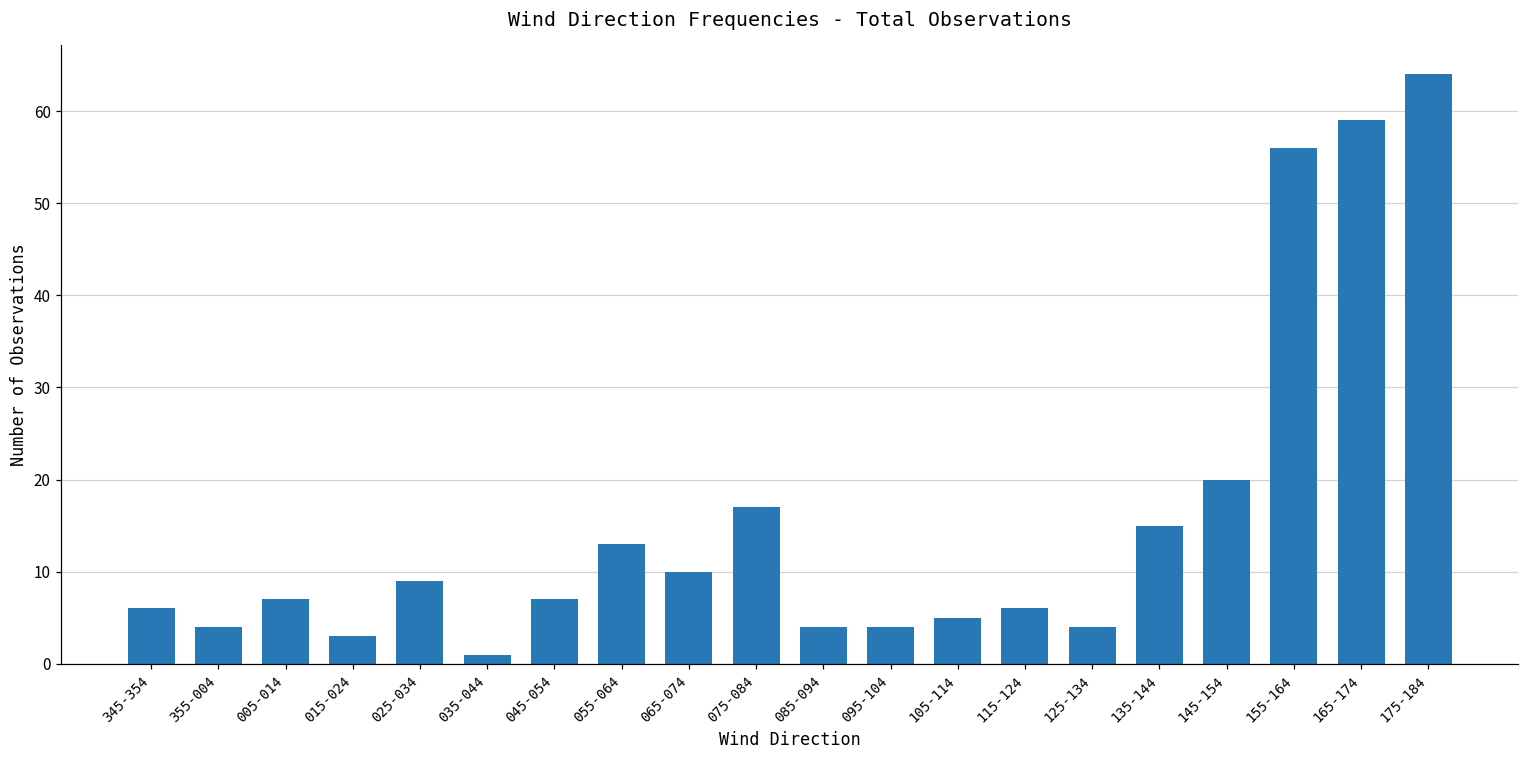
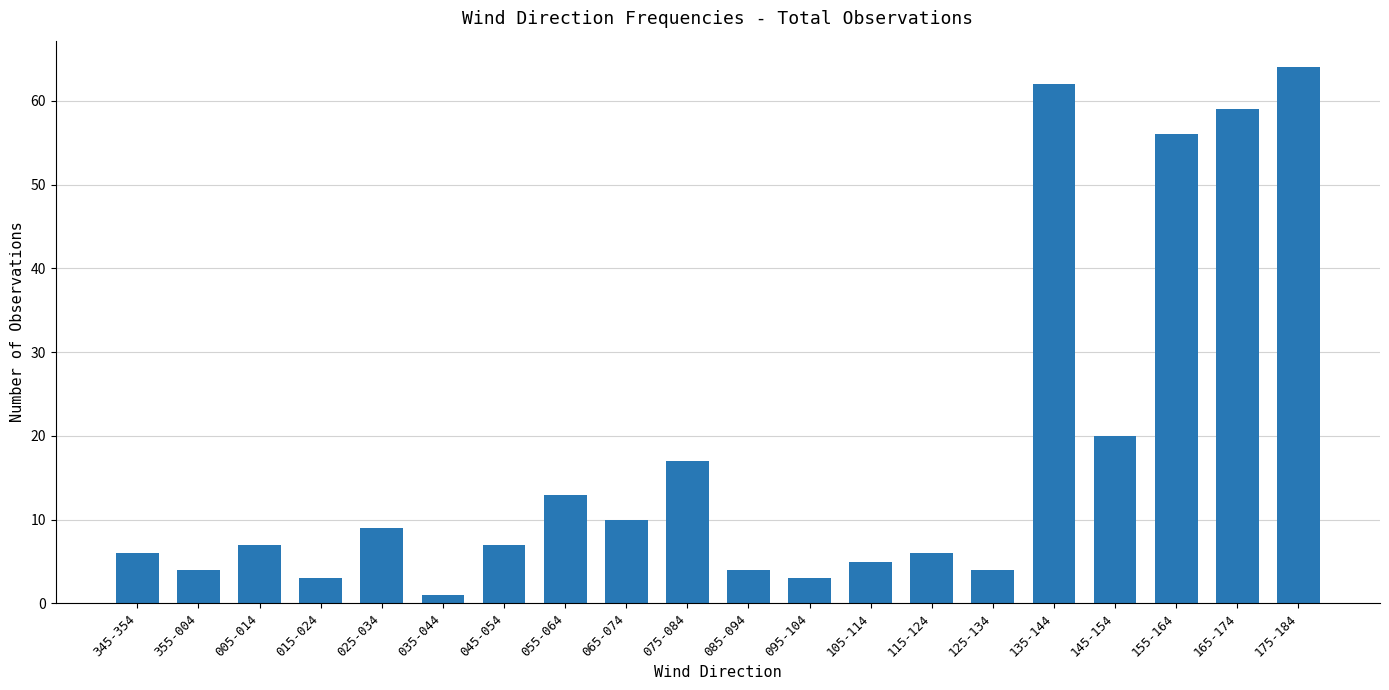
095-104: 4 -> 3
135-144: 15 -> 62
